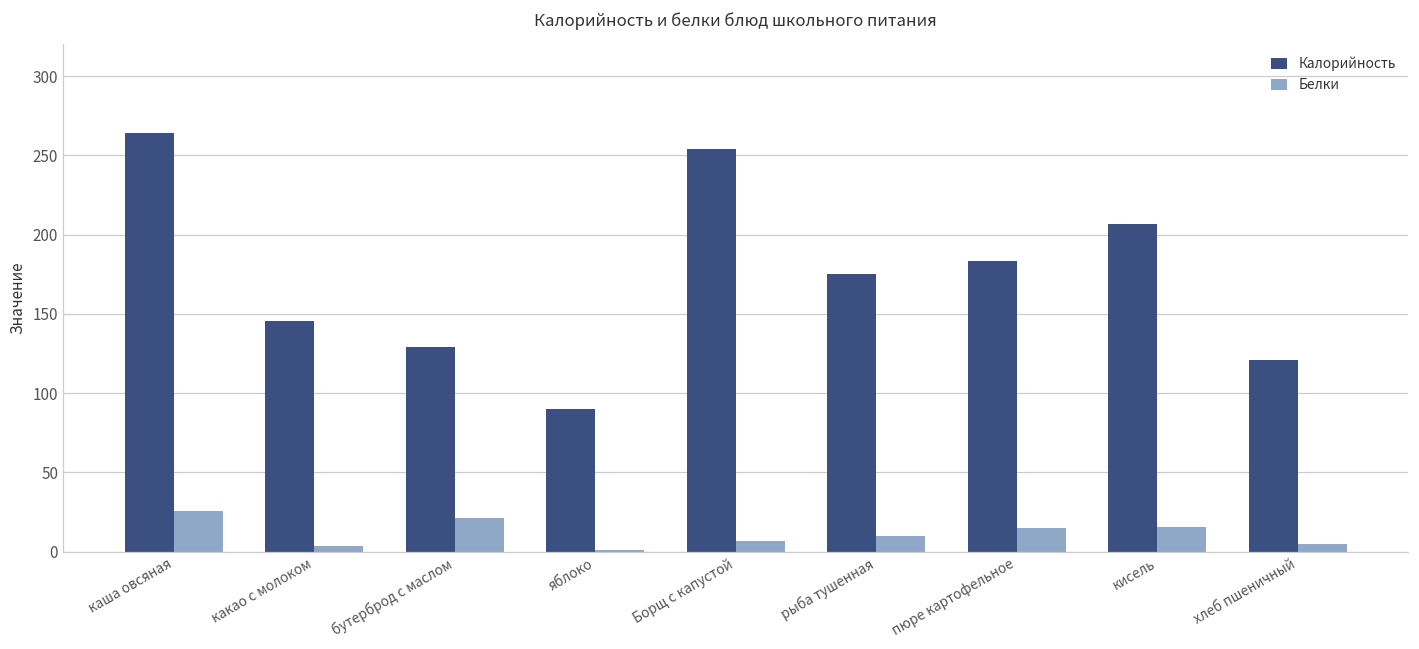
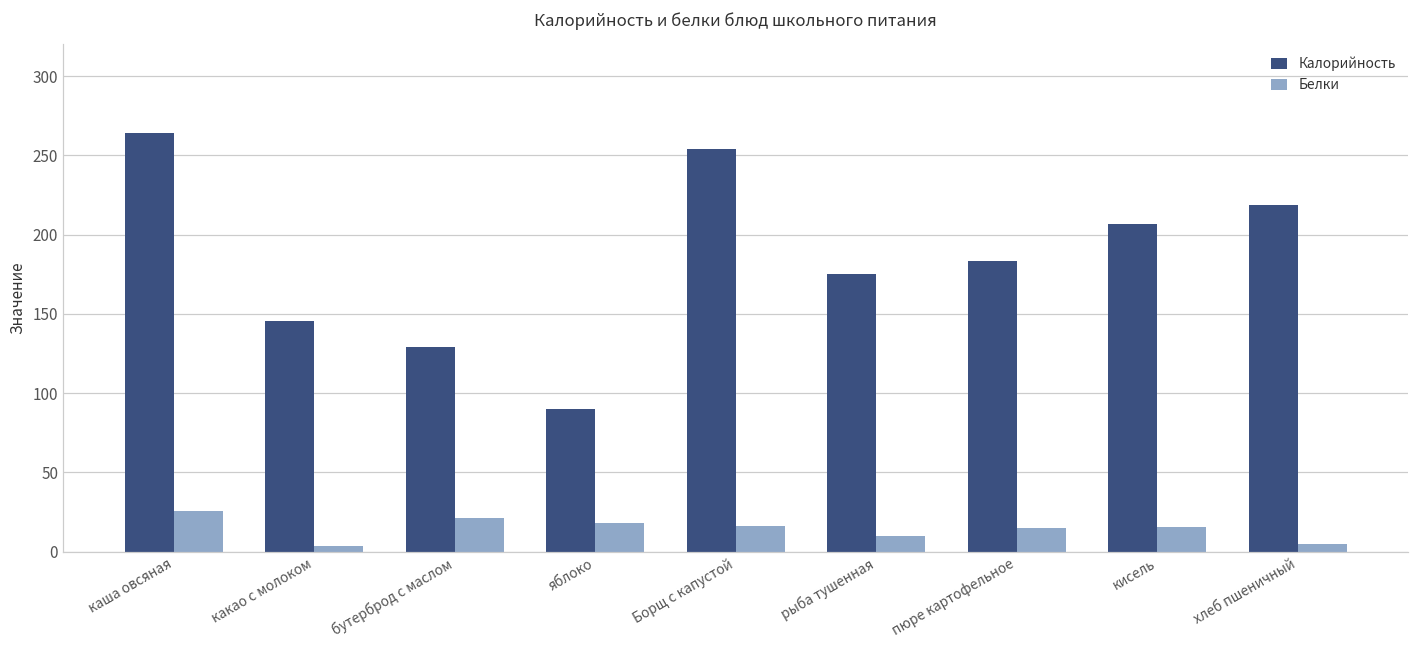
Белки, яблоко: 1 -> 18
Белки, Борщ с капустой: 7 -> 17
Калорийность, хлеб пшеничный: 121 -> 219
